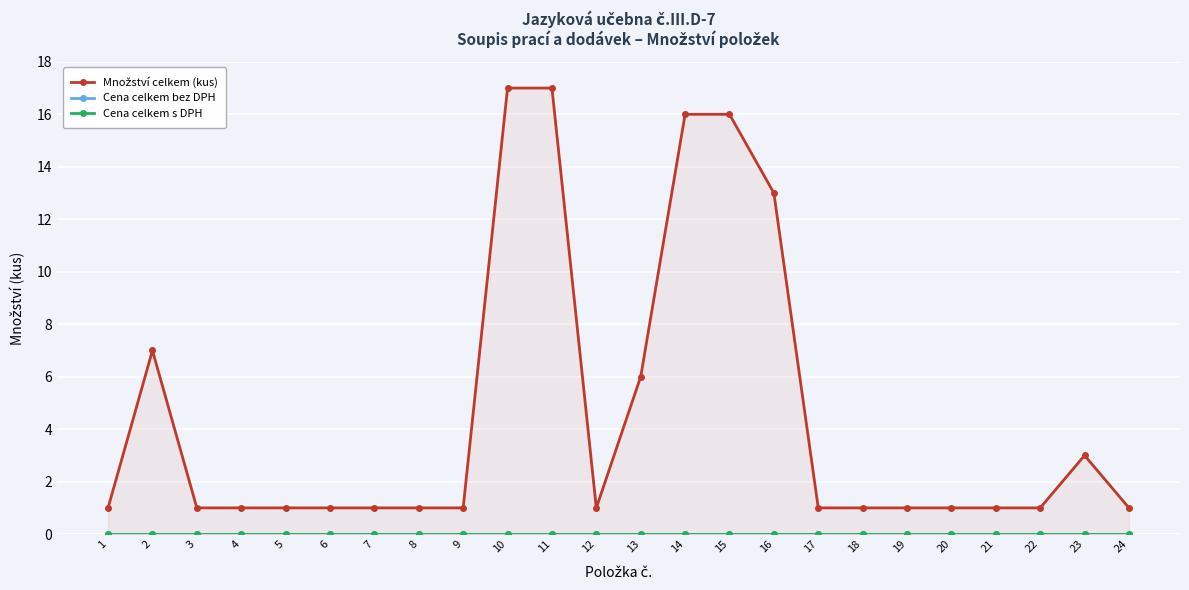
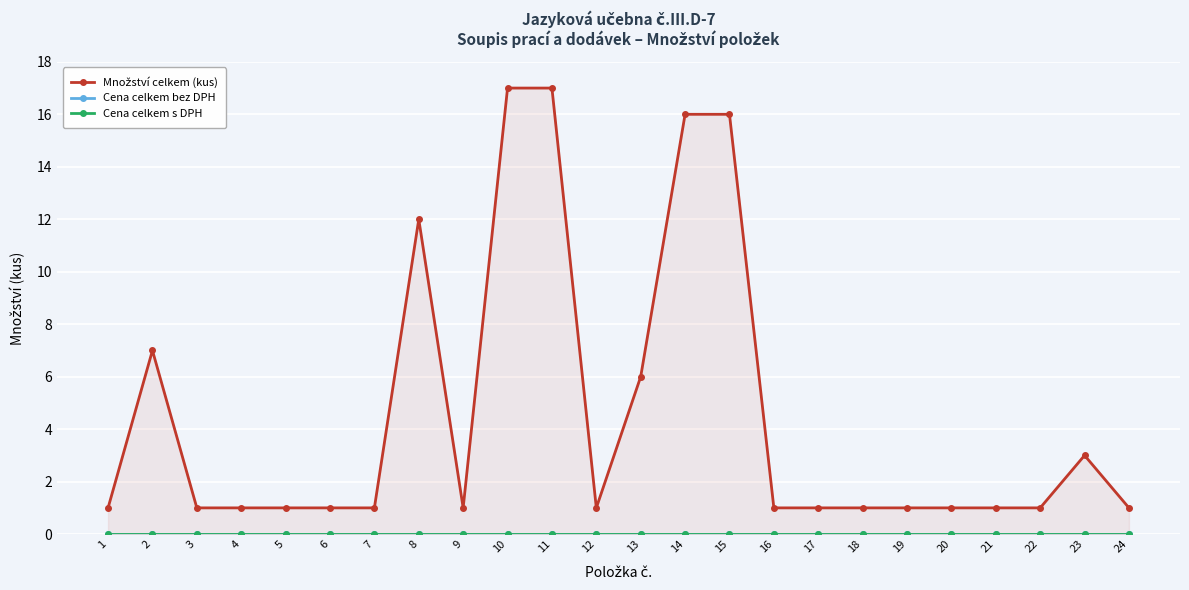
Množství celkem (kus), 8: 1 -> 12
Množství celkem (kus), 16: 13 -> 1
